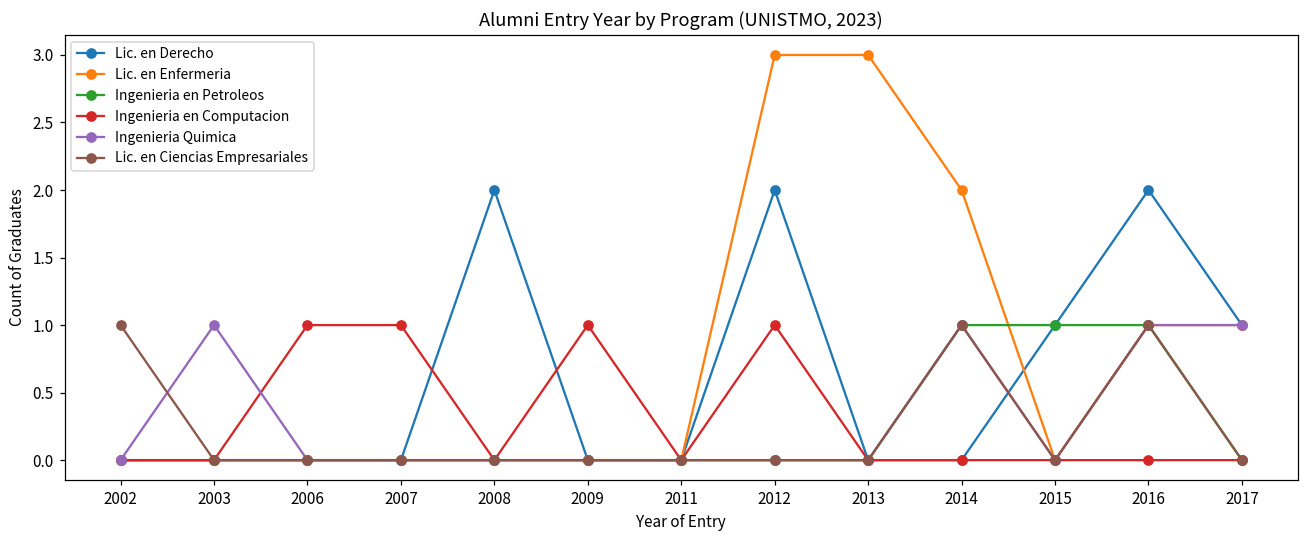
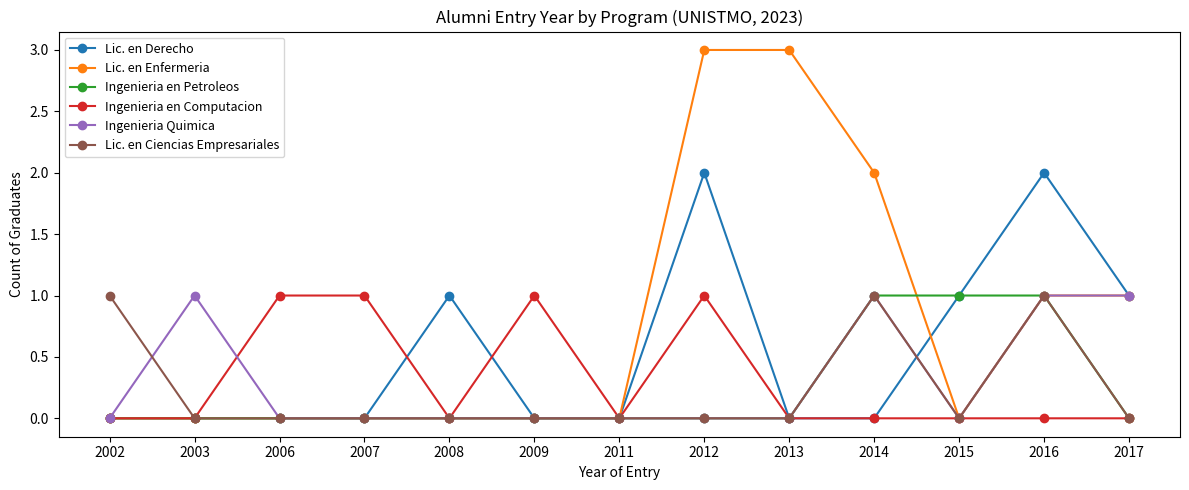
Lic. en Derecho, 2008: 2 -> 1
